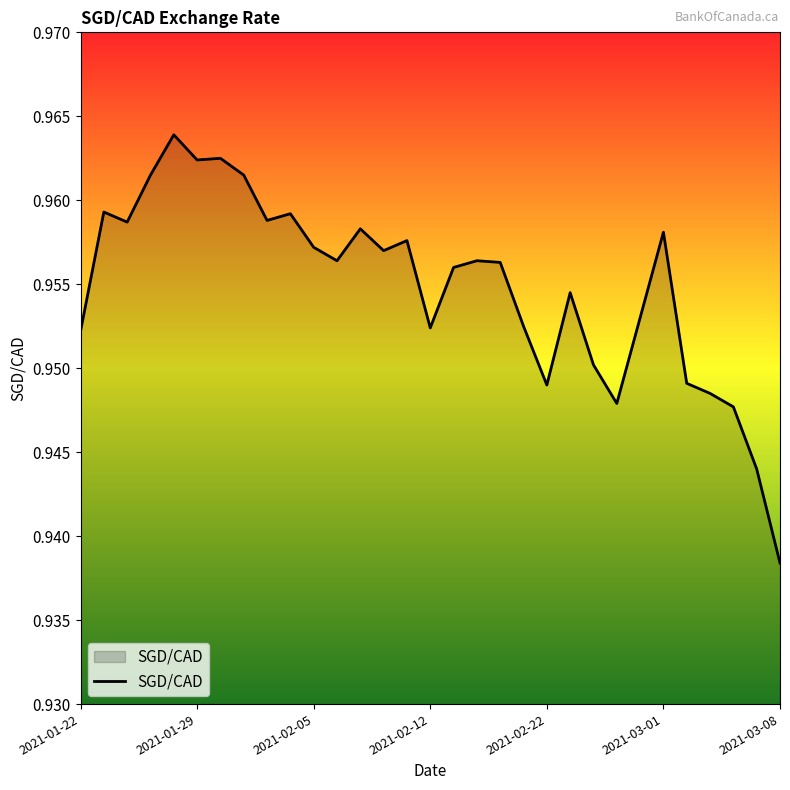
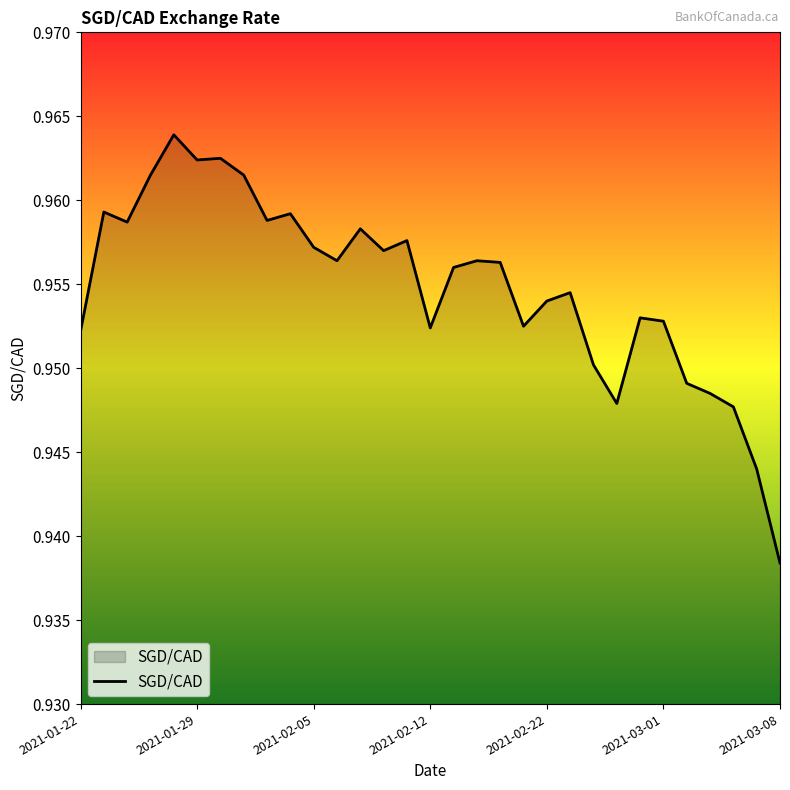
2021-02-22: 0.949 -> 0.954
2021-03-01: 0.9581 -> 0.9528
